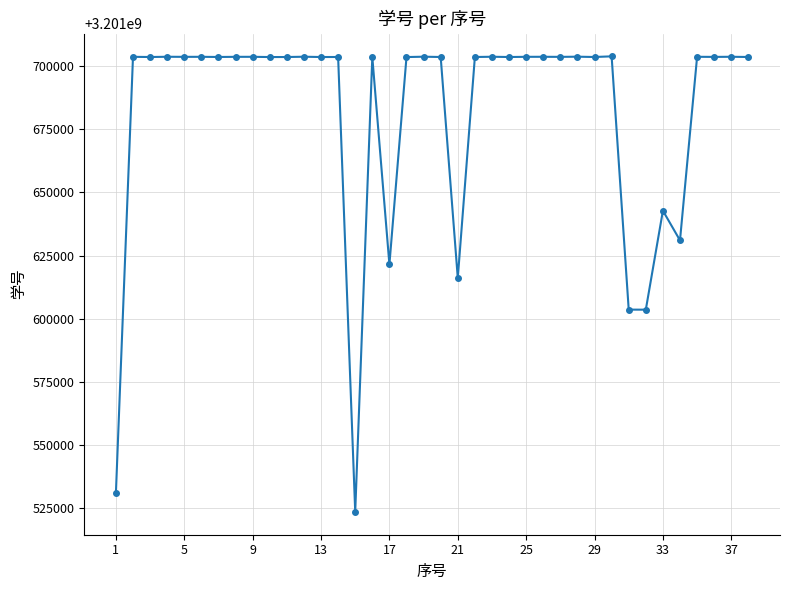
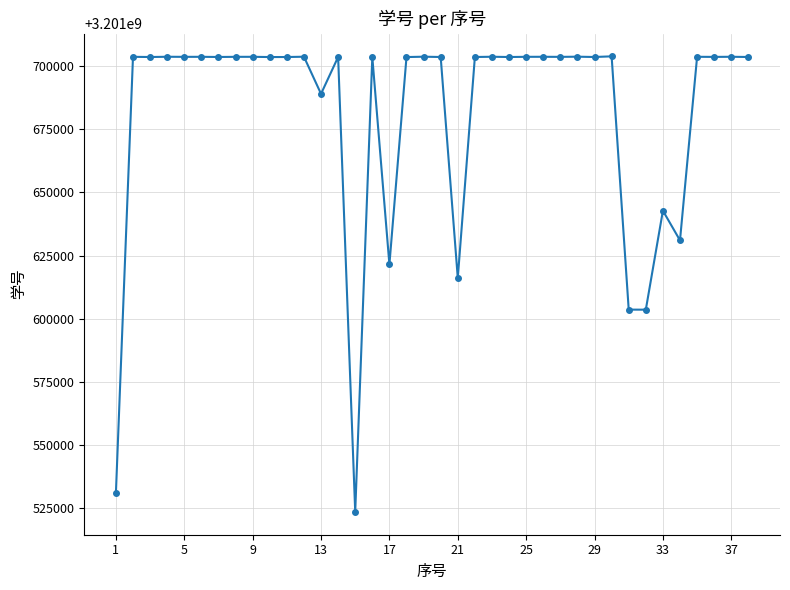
13: 3201704000 -> 3201689000
